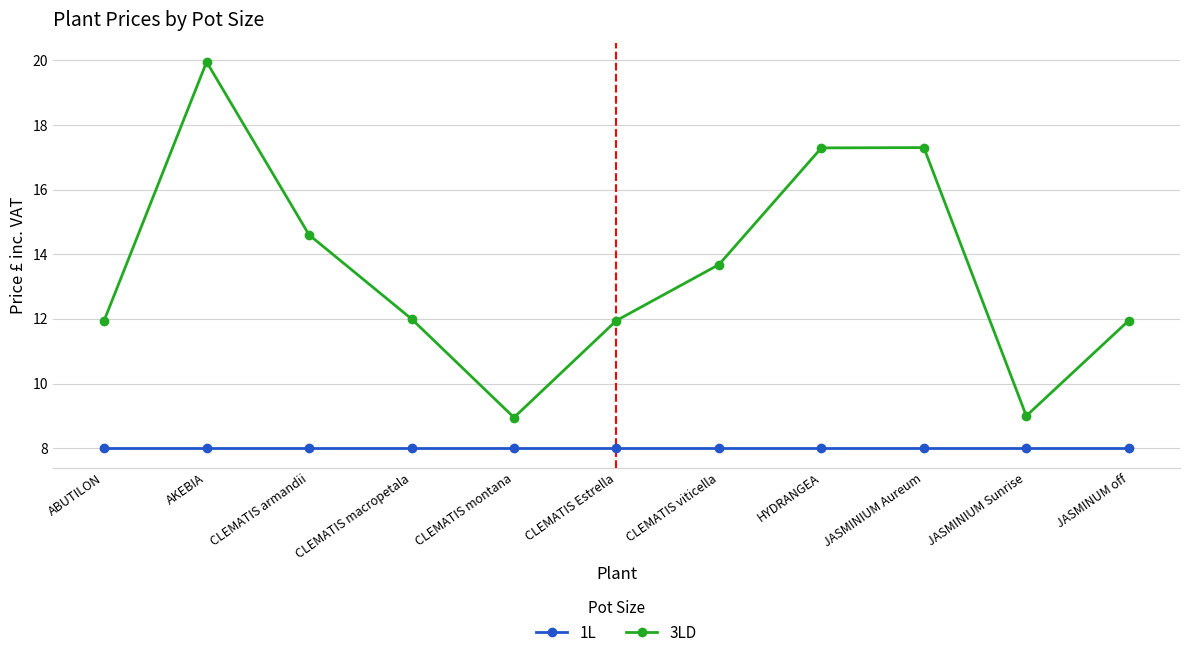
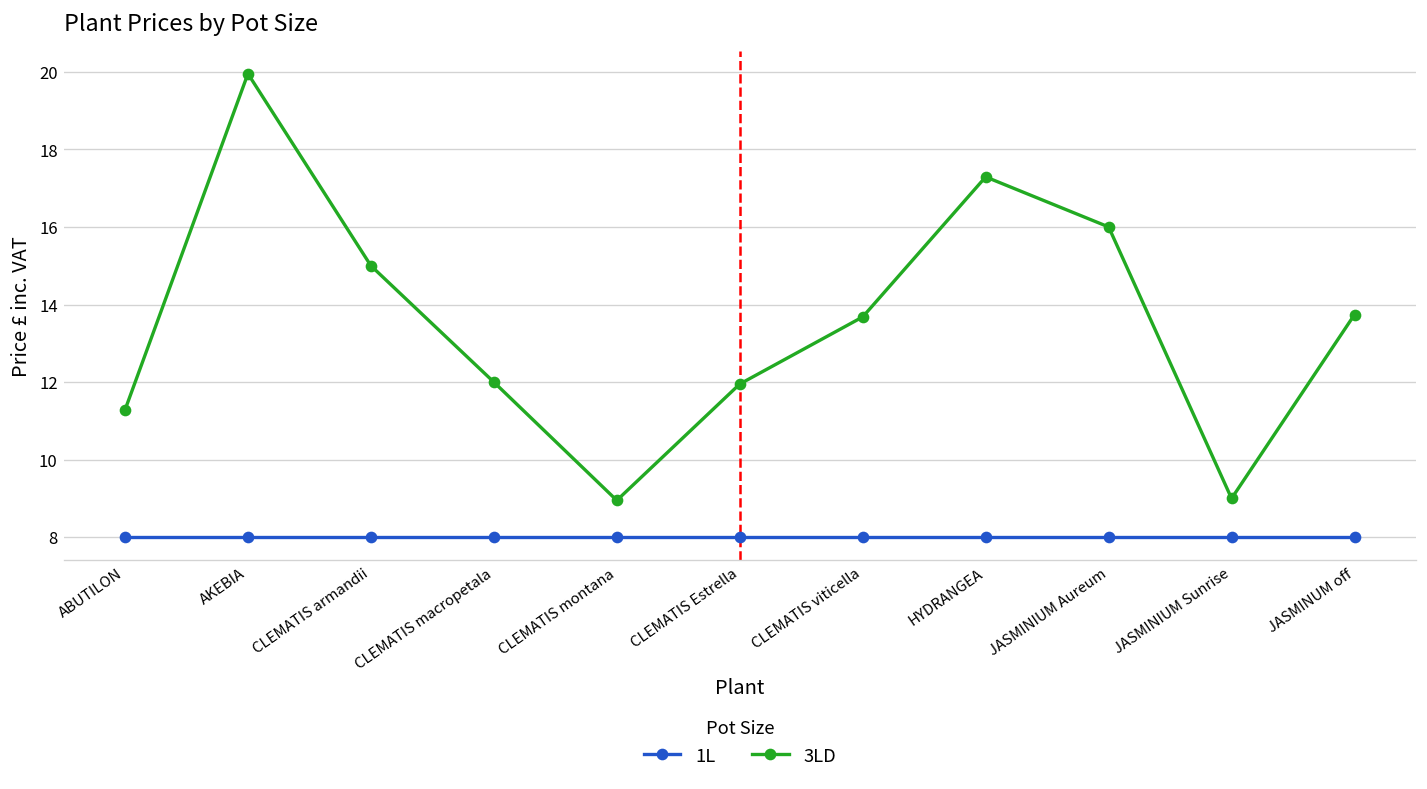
3LD, ABUTILON: 12.0 -> 11.3
3LD, CLEMATIS armandii: 14.6 -> 15.0
3LD, JASMINIUM Aureum: 17.3 -> 16.0
3LD, JASMINUM off: 12.0 -> 13.7
